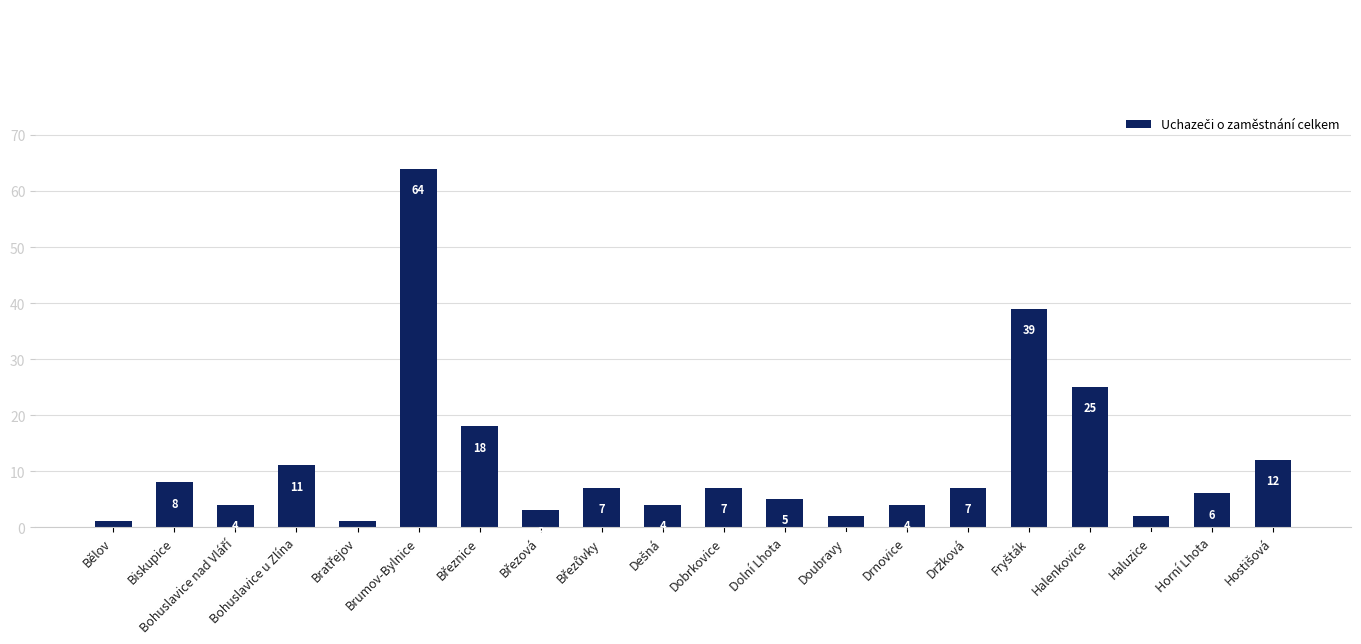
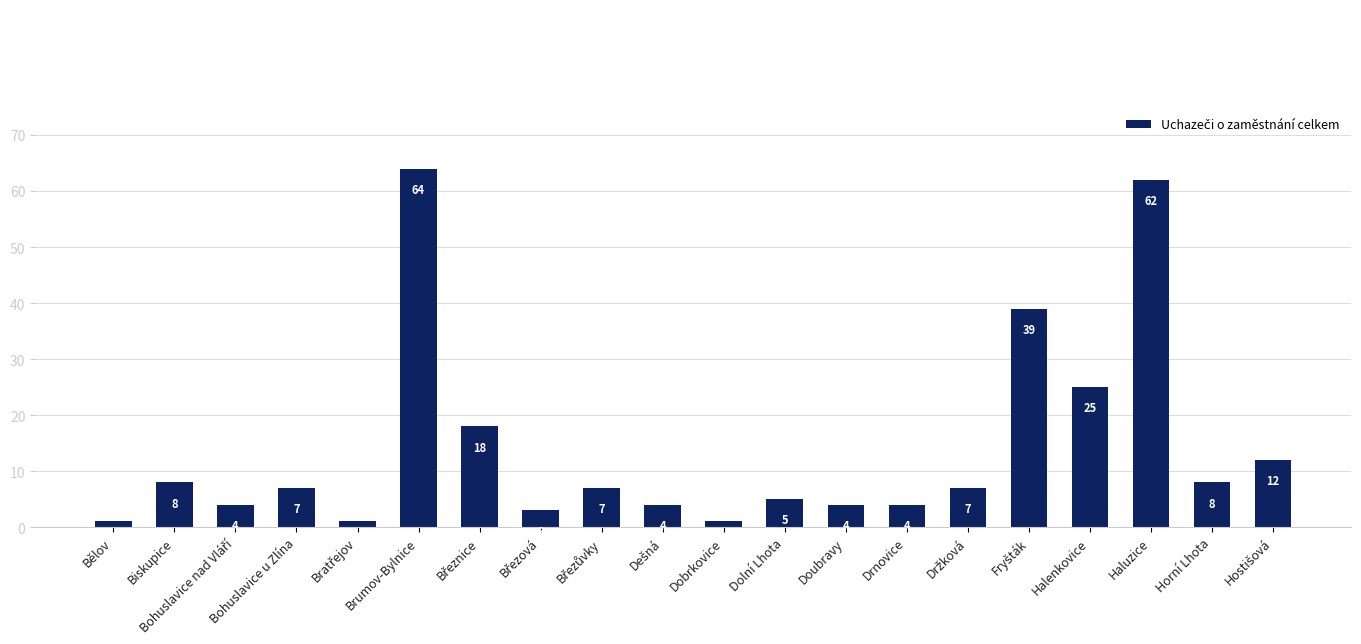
Bohuslavice u Zlína: 11 -> 7
Dobrkovice: 7 -> 1
Doubravy: 2 -> 4
Haluzice: 2 -> 62
Horní Lhota: 6 -> 8
